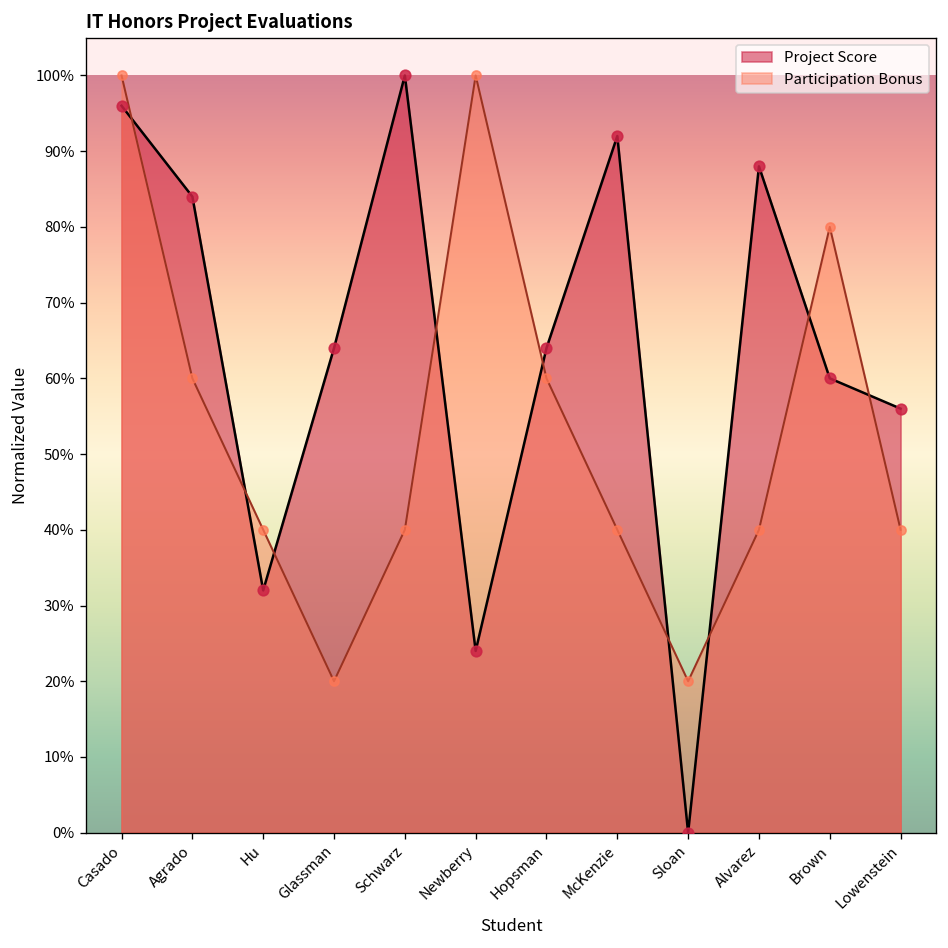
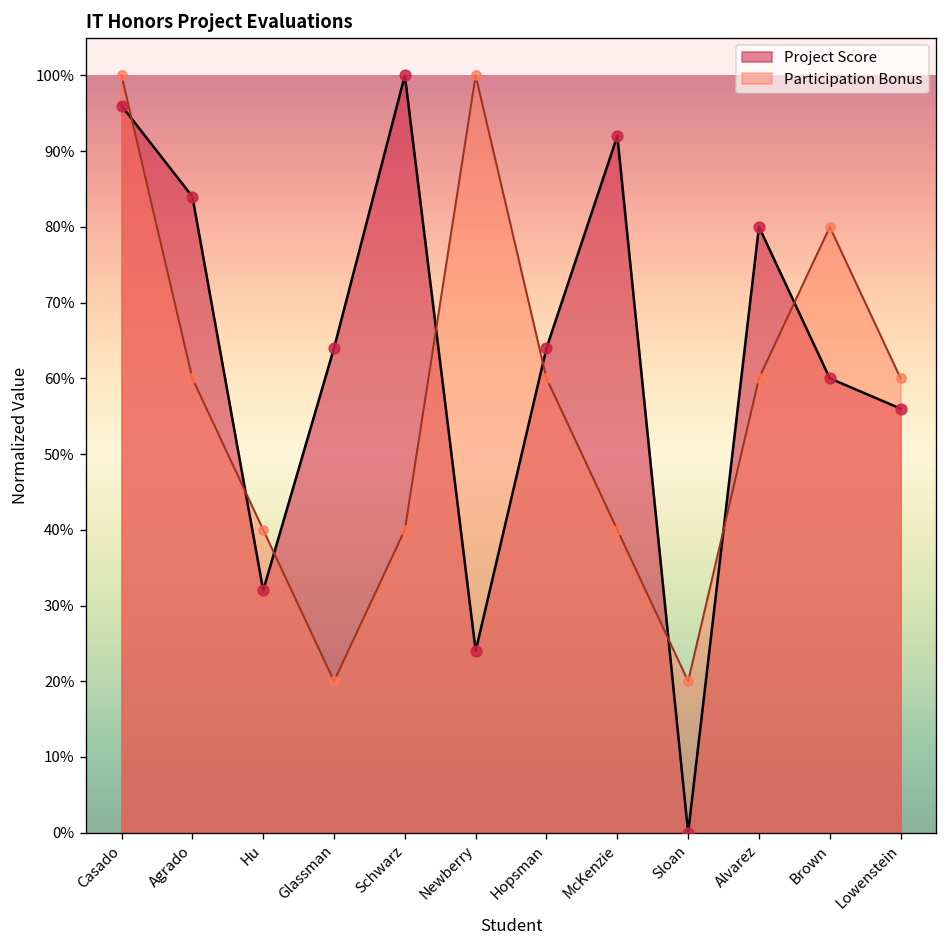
Project Score, Alvarez: 88% -> 80%
Participation Bonus, Alvarez: 40% -> 60%
Participation Bonus, Lowenstein: 40% -> 60%
